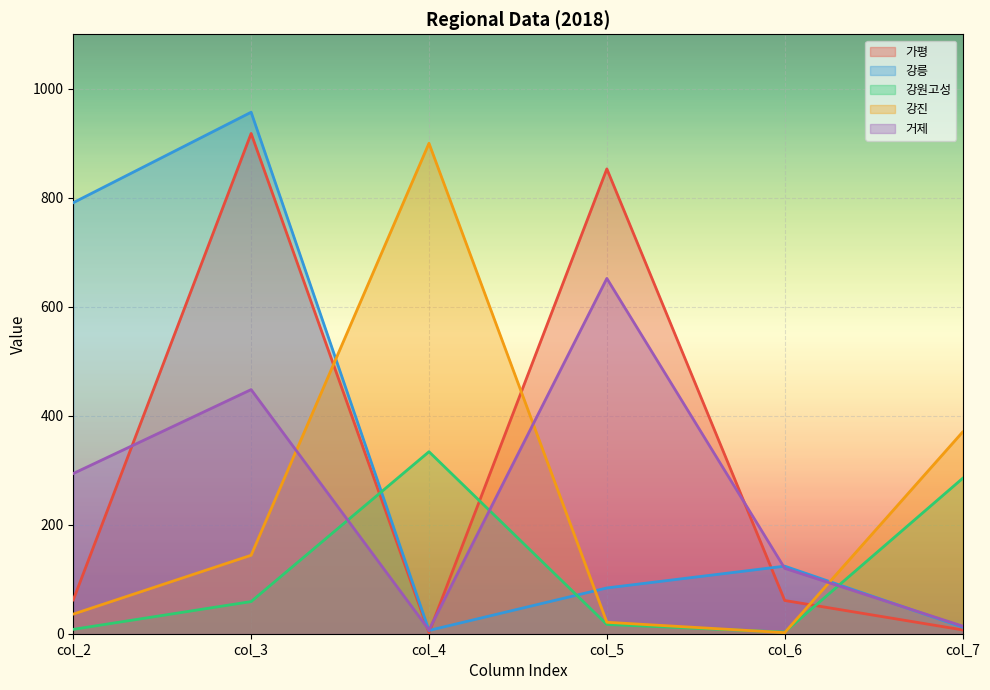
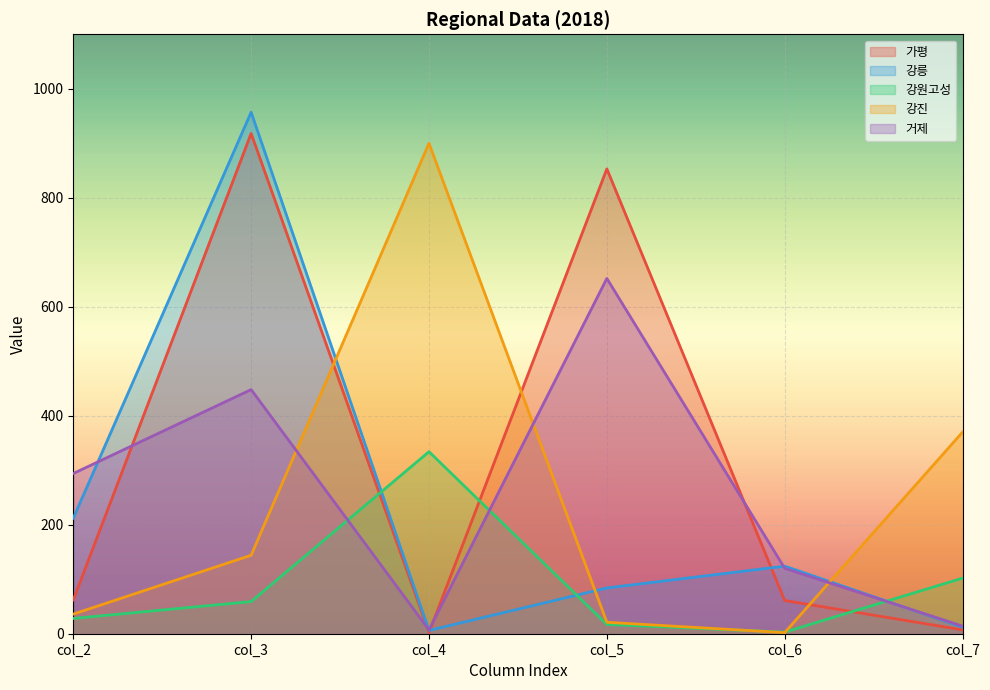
강릉, col_2: 790 -> 210
강원고성, col_2: 10 -> 30
강원고성, col_7: 290 -> 100
